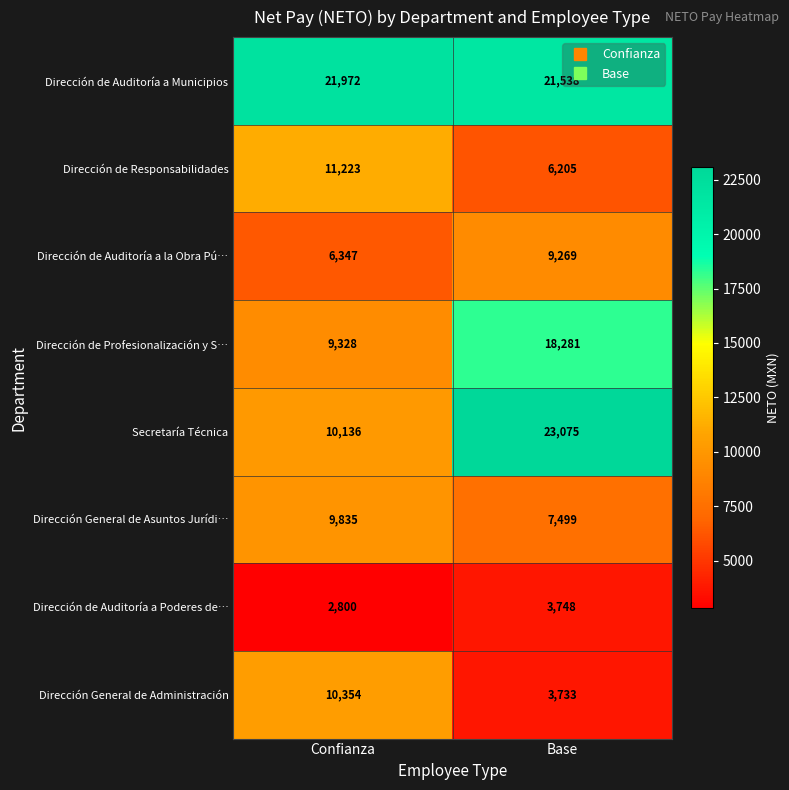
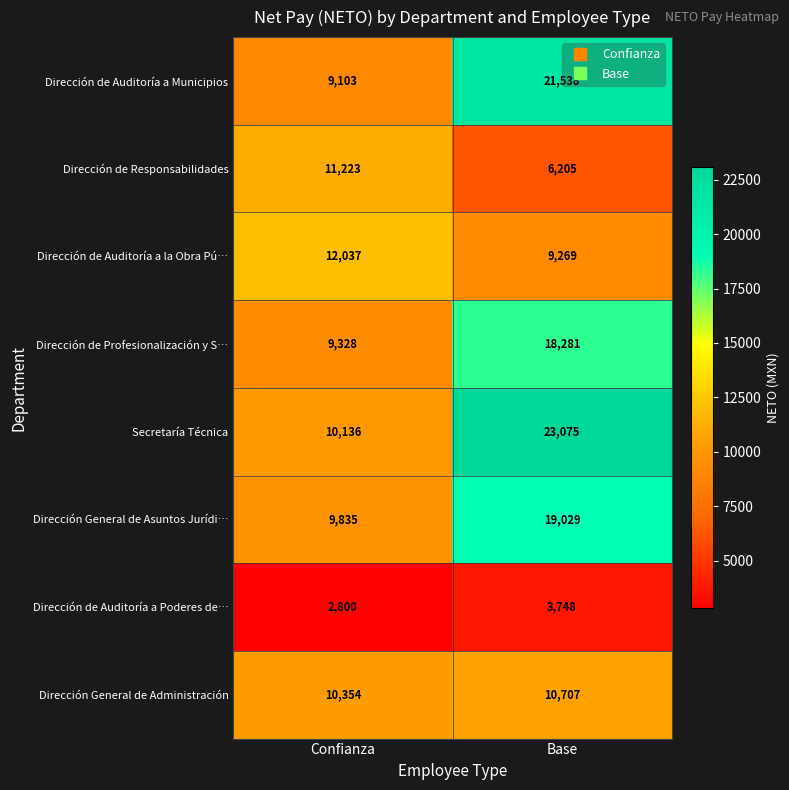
Dirección de Auditoría a Municipios, Confianza: 21,972 -> 9,103
Dirección de Auditoría a la Obra Pú…, Confianza: 6,347 -> 12,037
Dirección General de Asuntos Jurídi…, Base: 7,499 -> 19,029
Dirección General de Administración, Base: 3,733 -> 10,707
